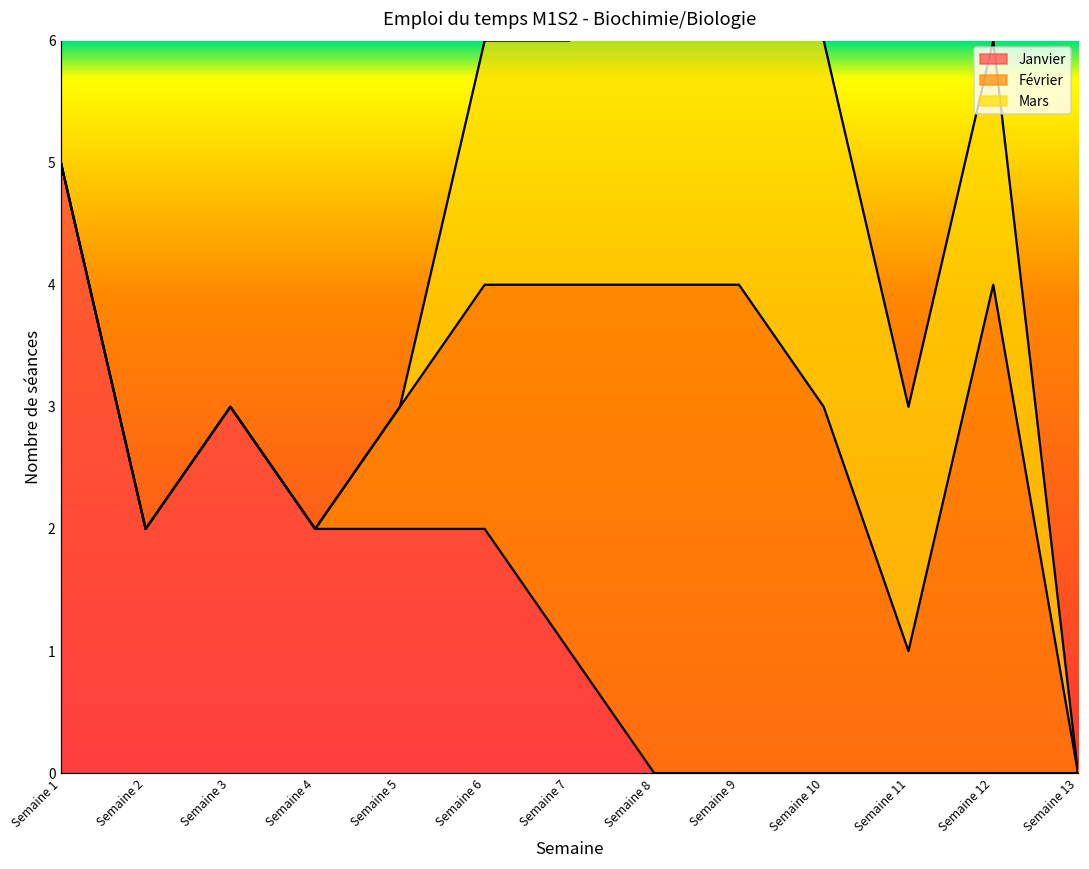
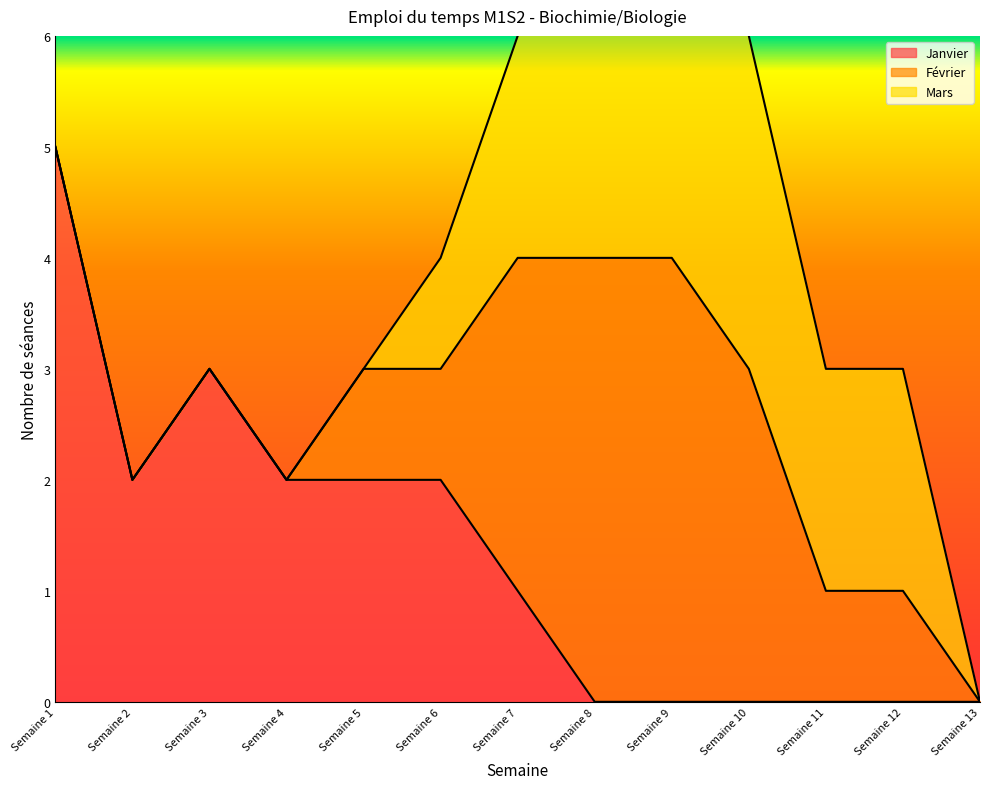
Février, Semaine 6: 2 -> 1
Mars, Semaine 6: 2 -> 1
Février, Semaine 12: 4 -> 1
